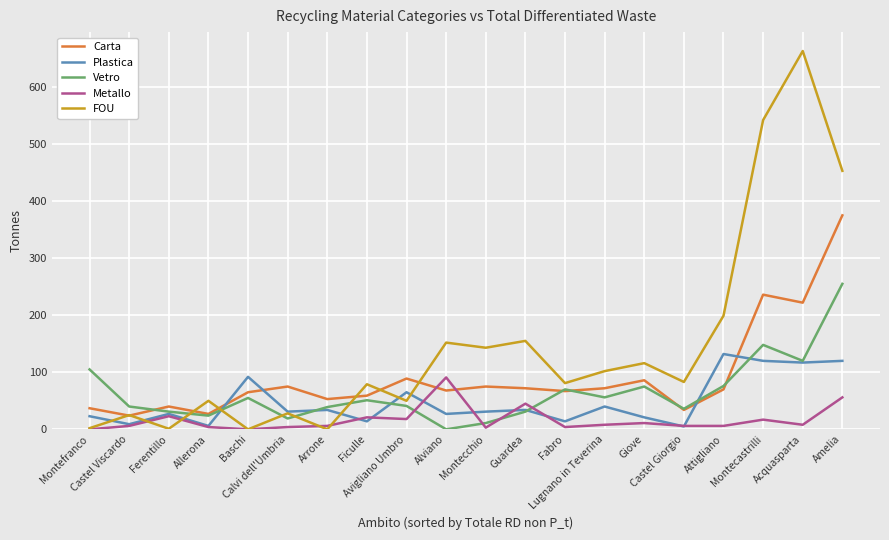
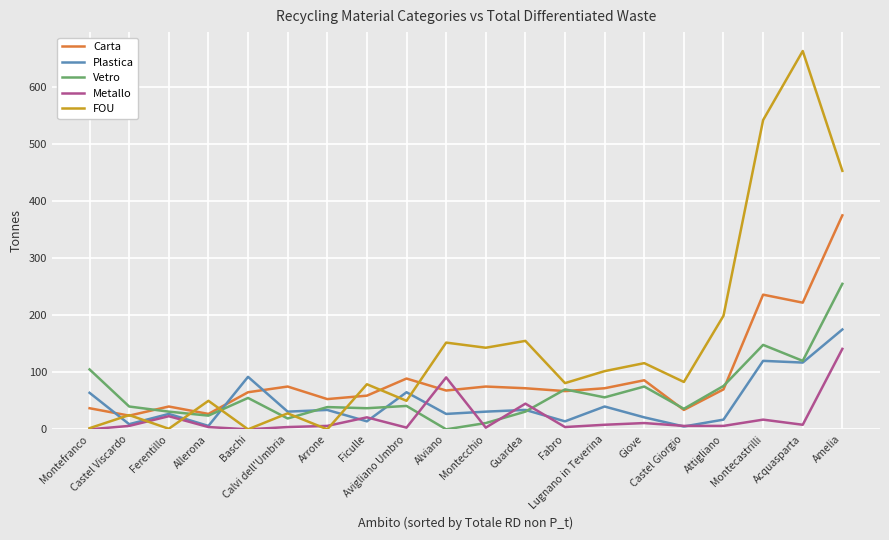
Plastica, Montefranco: 20 -> 60
Vetro, Ficulle: 50 -> 40
Metallo, Avigliano Umbro: 20 -> 0
Plastica, Attigliano: 130 -> 20
Plastica, Amelia: 120 -> 180
Metallo, Amelia: 60 -> 140
